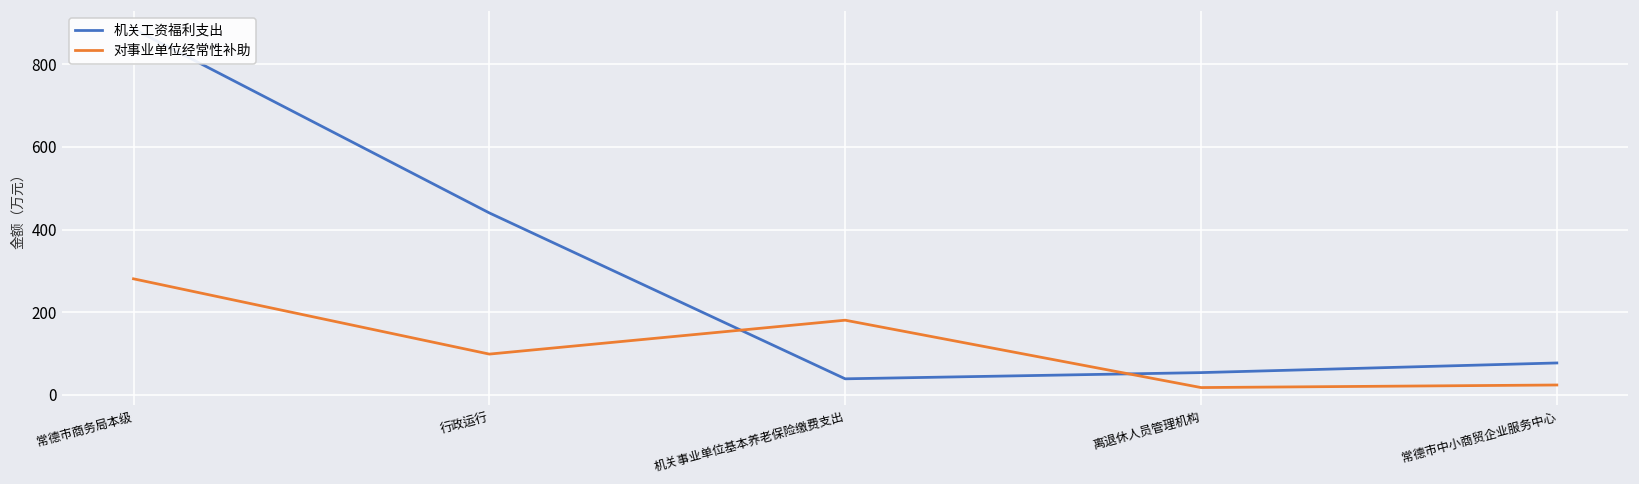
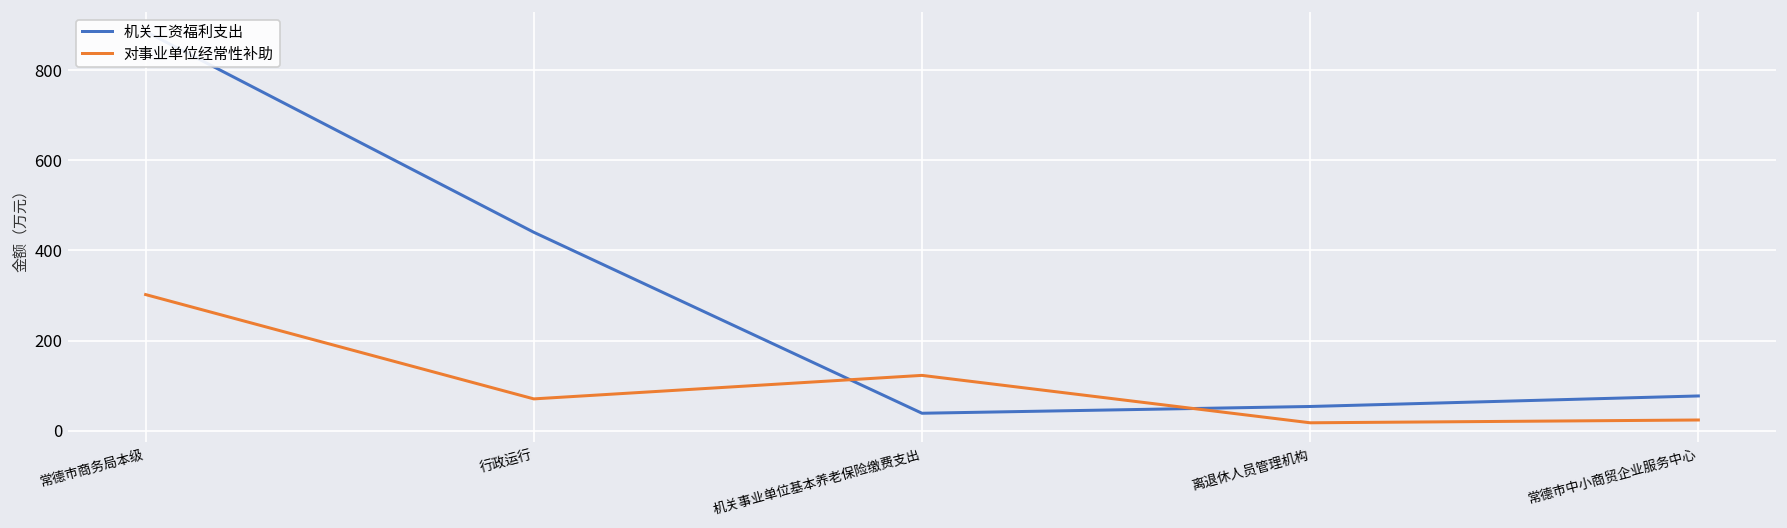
对事业单位经常性补助, 常德市商务局本级: 280 -> 300
对事业单位经常性补助, 行政运行: 100 -> 70
对事业单位经常性补助, 机关事业单位基本养老保险缴费支出: 180 -> 120
